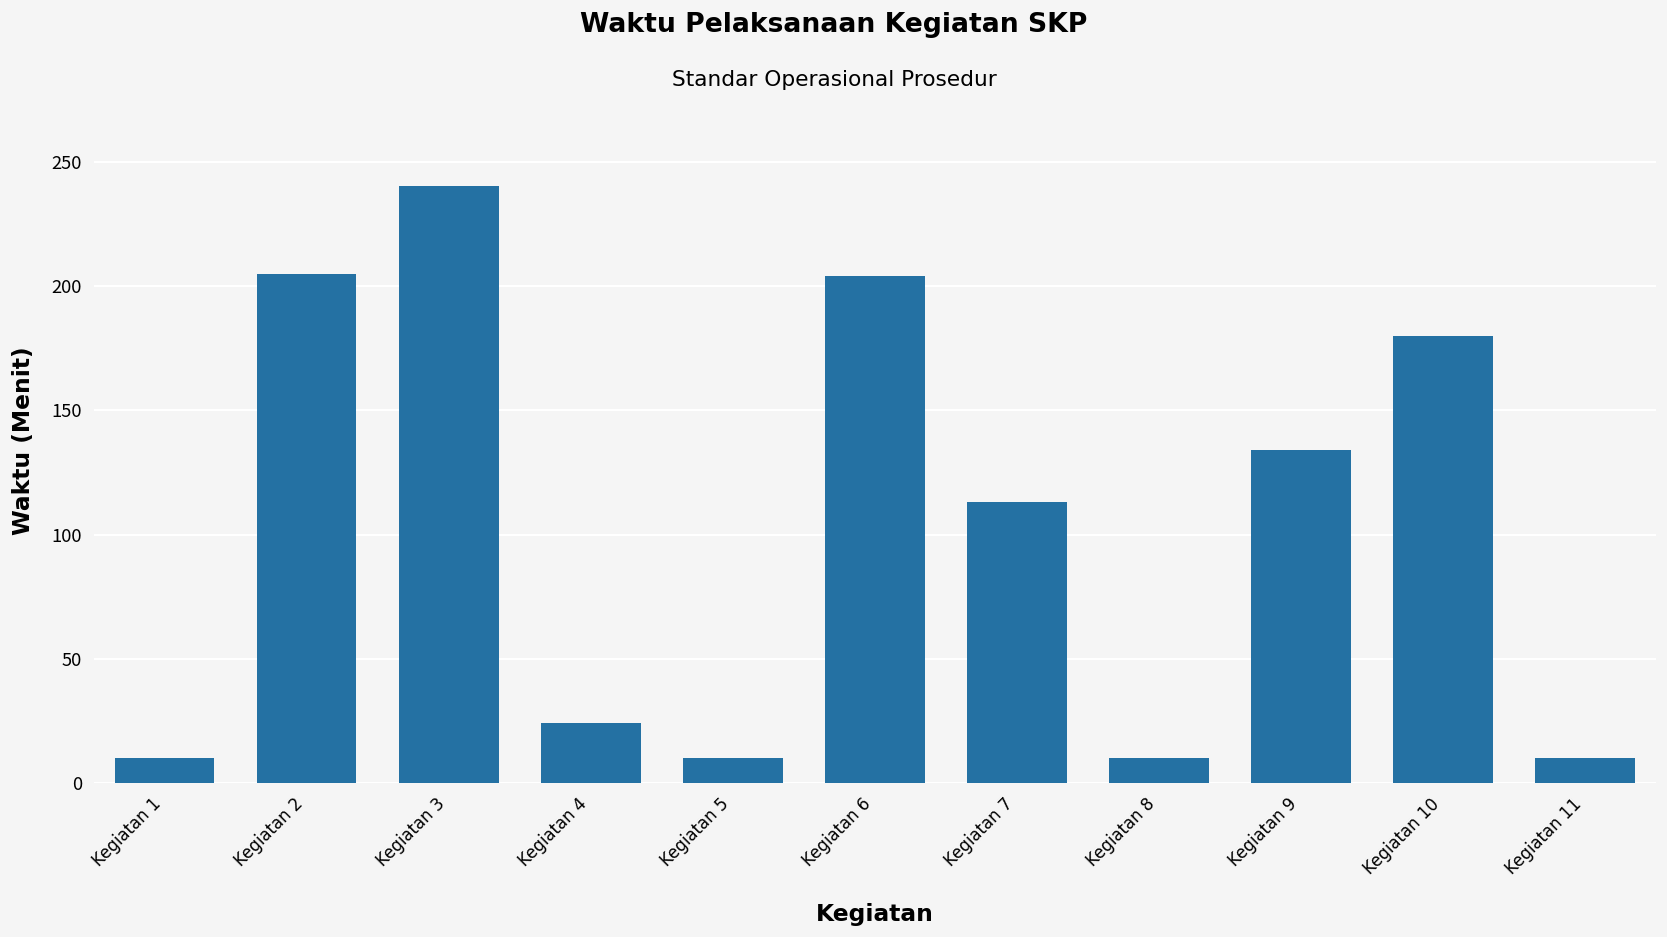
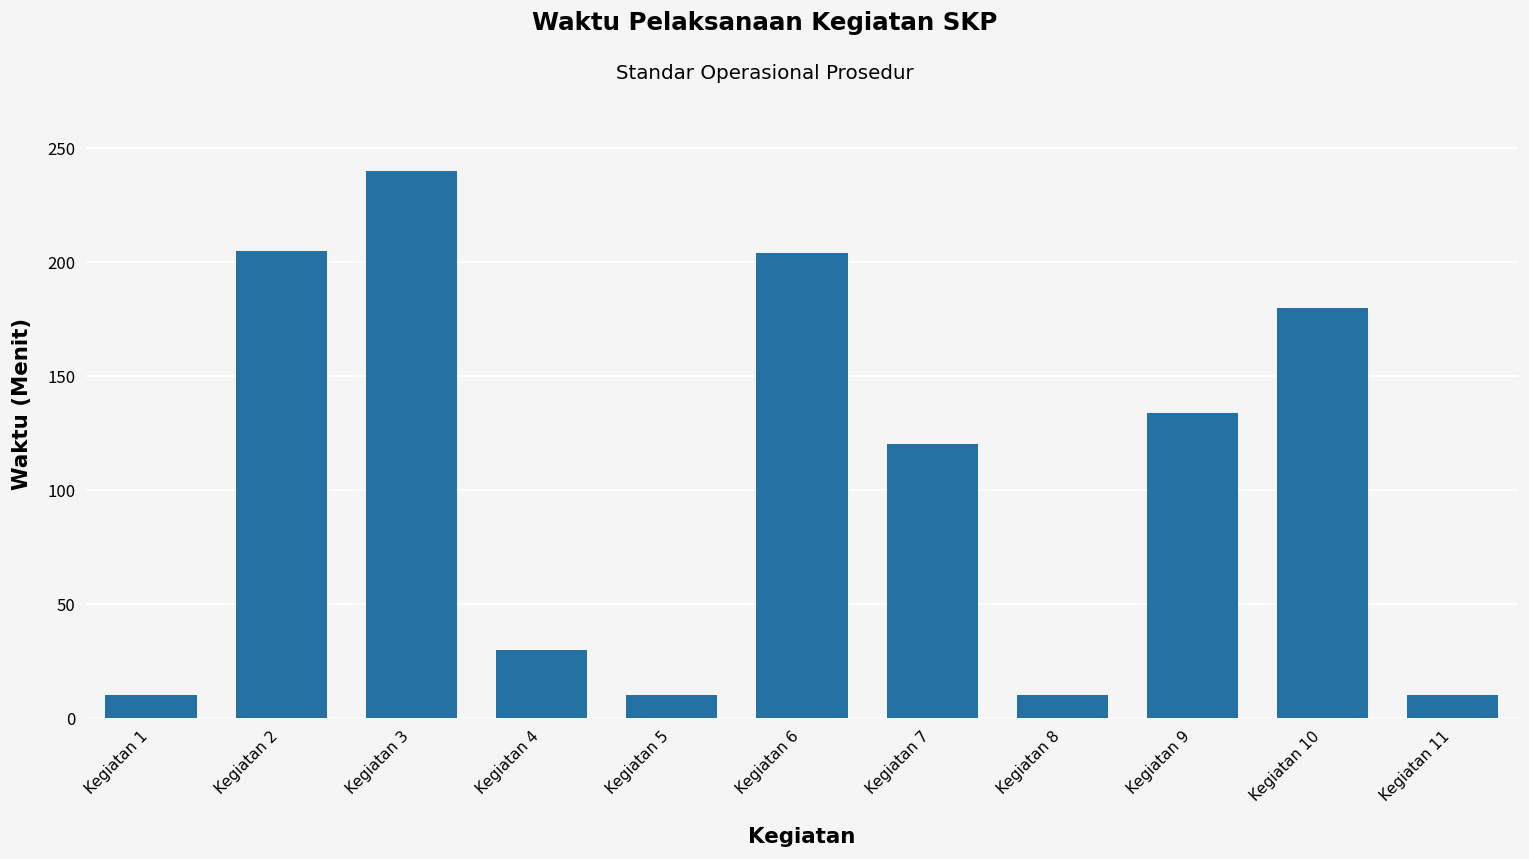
Kegiatan 4: 24 -> 30
Kegiatan 7: 113 -> 120
